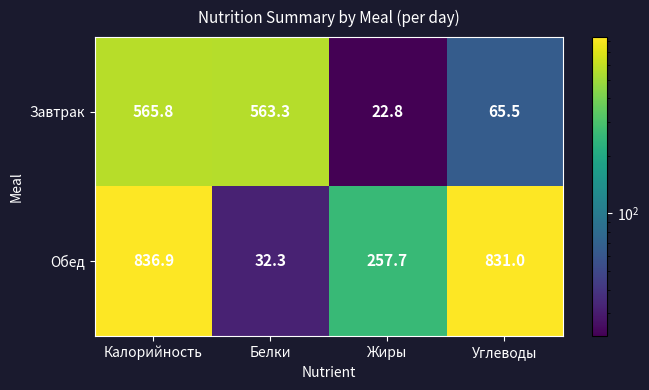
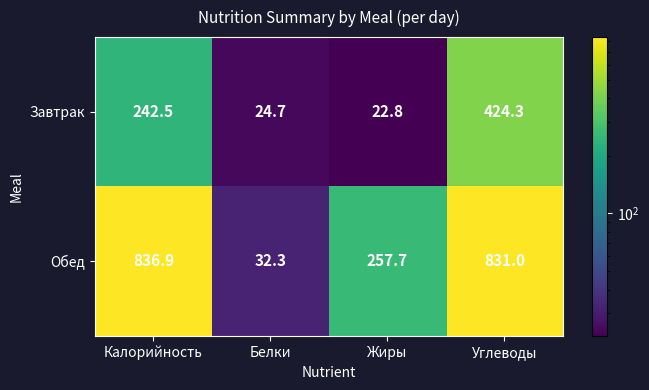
Завтрак, Калорийность: 565.8 -> 242.5
Завтрак, Белки: 563.3 -> 24.7
Завтрак, Углеводы: 65.5 -> 424.3
